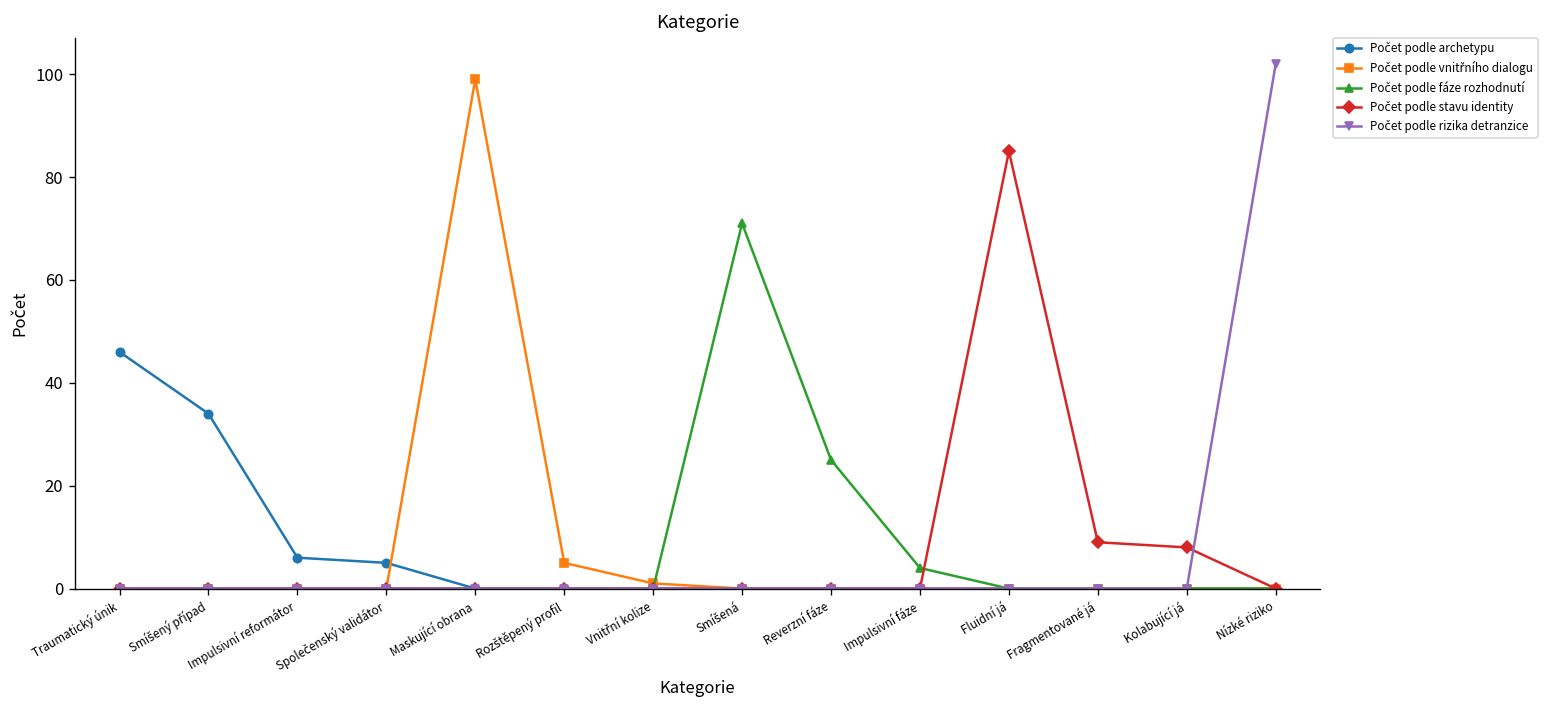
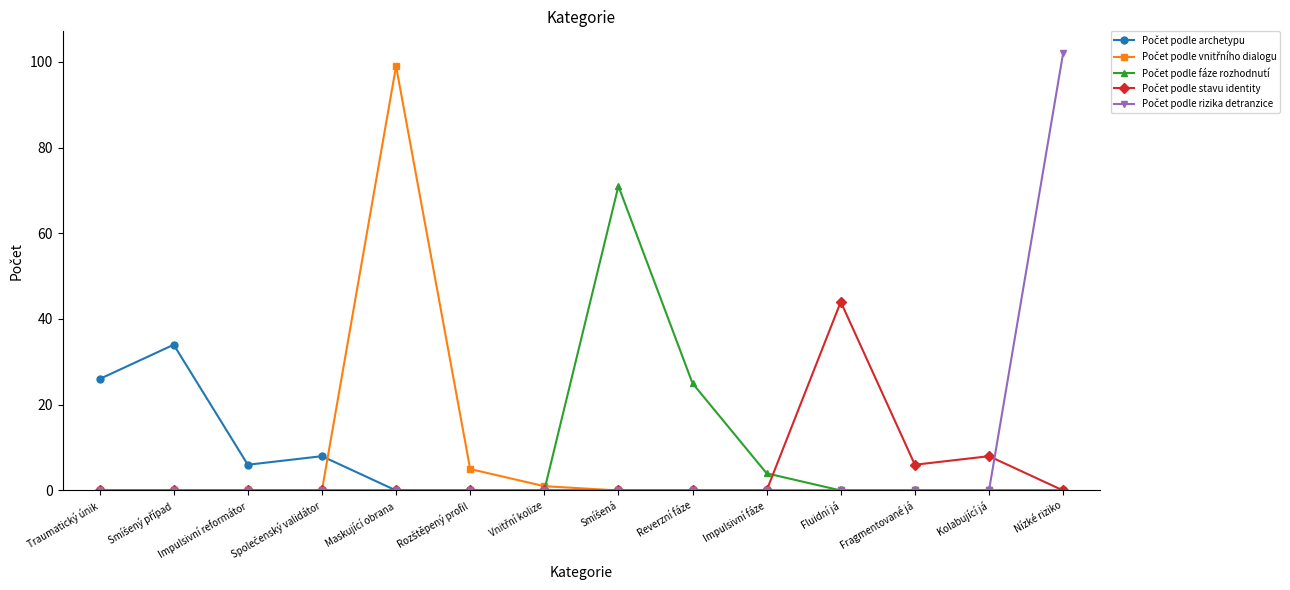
Počet podle archetypu, Traumatický únik: 46 -> 26
Počet podle archetypu, Společenský validátor: 5 -> 8
Počet podle stavu identity, Fluidní já: 85 -> 44
Počet podle stavu identity, Fragmentované já: 9 -> 6
